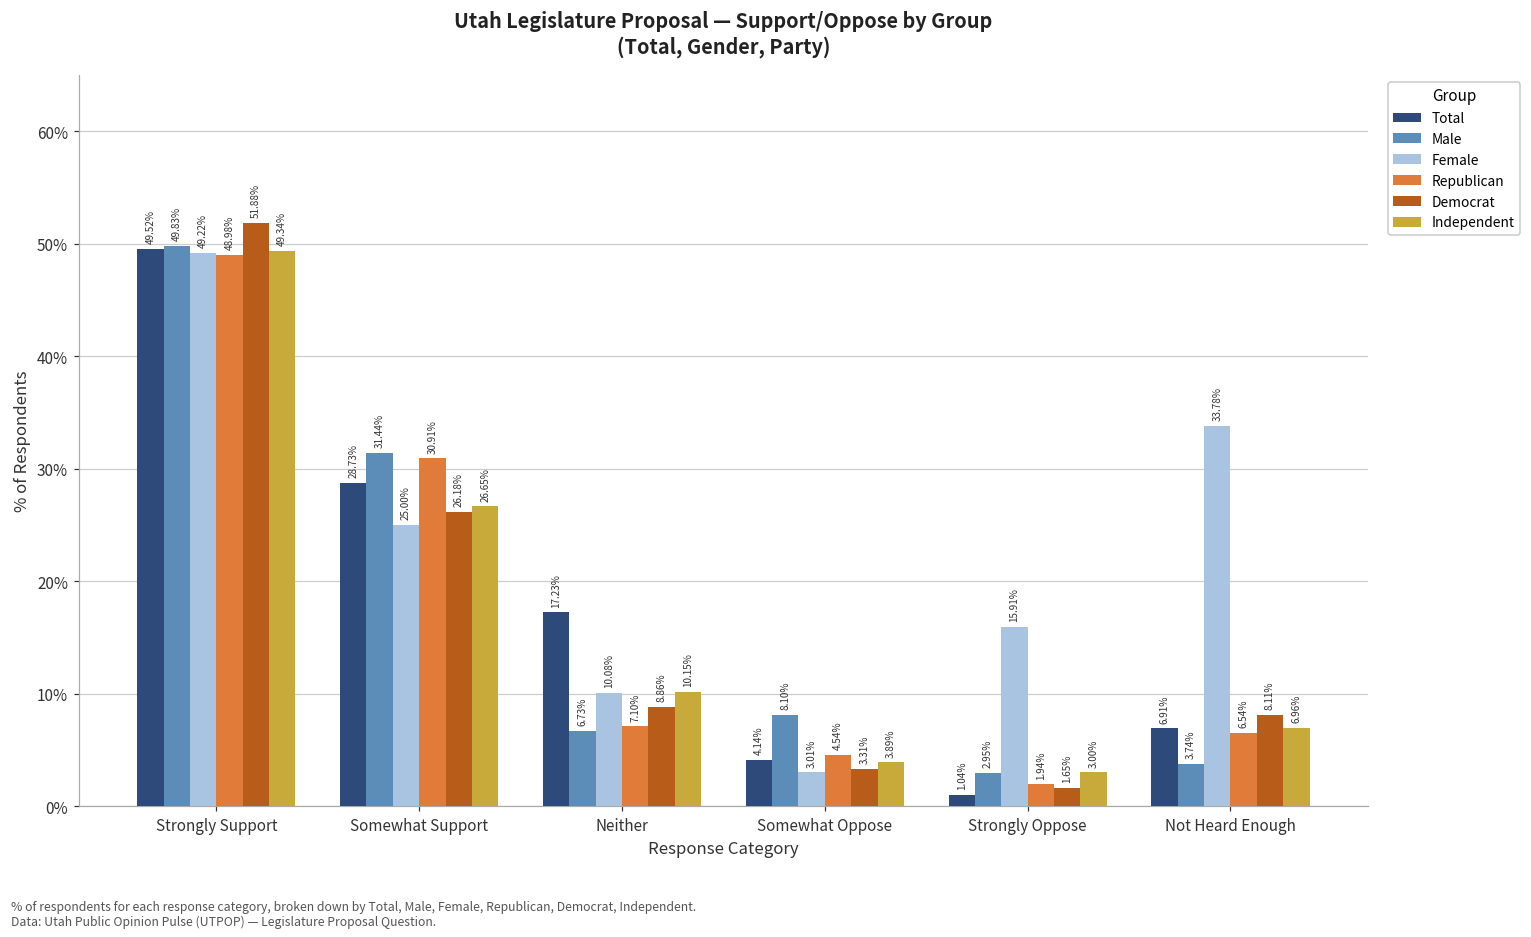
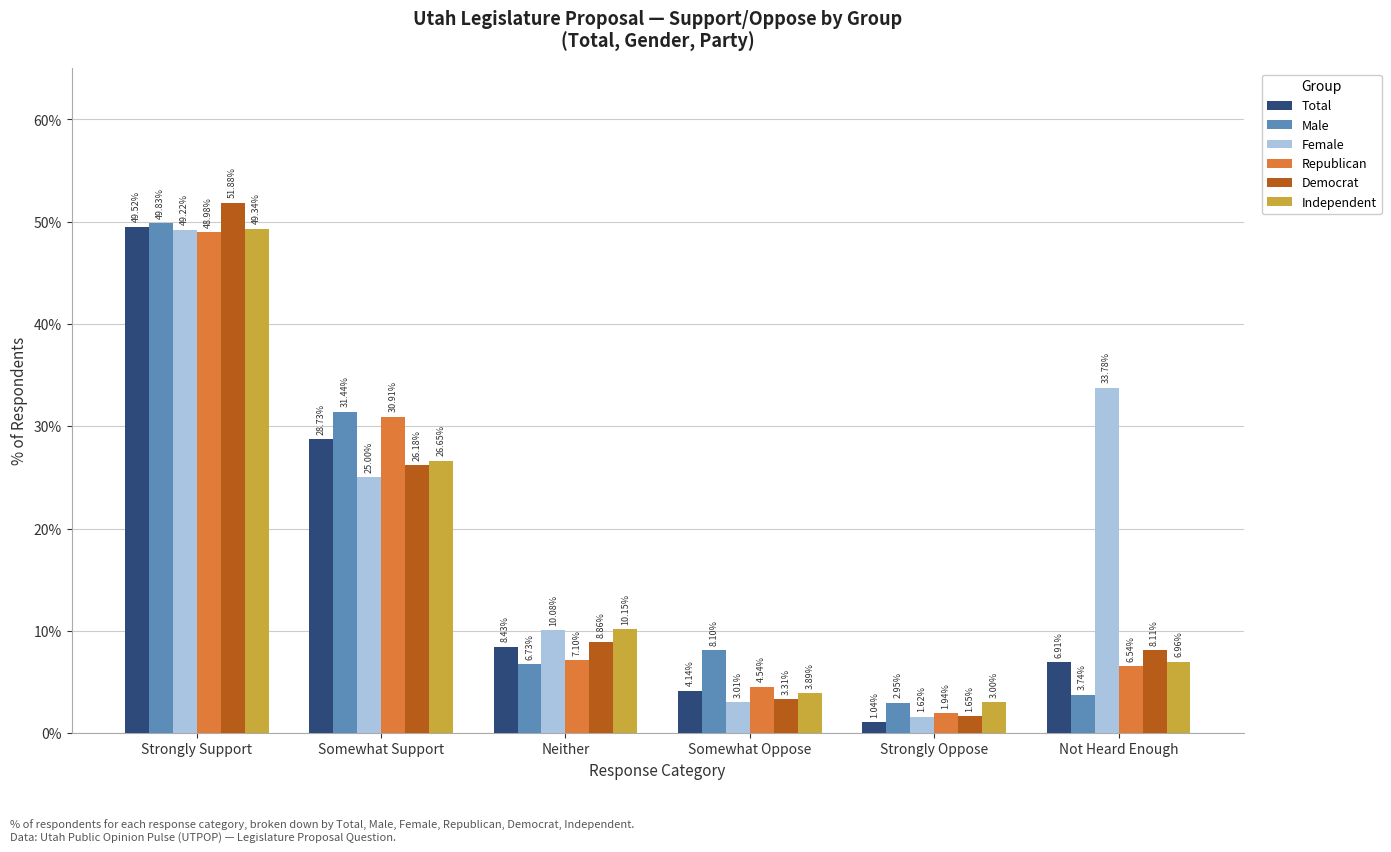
Total, Neither: 17.23% -> 8.43%
Female, Strongly Oppose: 15.91% -> 1.62%
